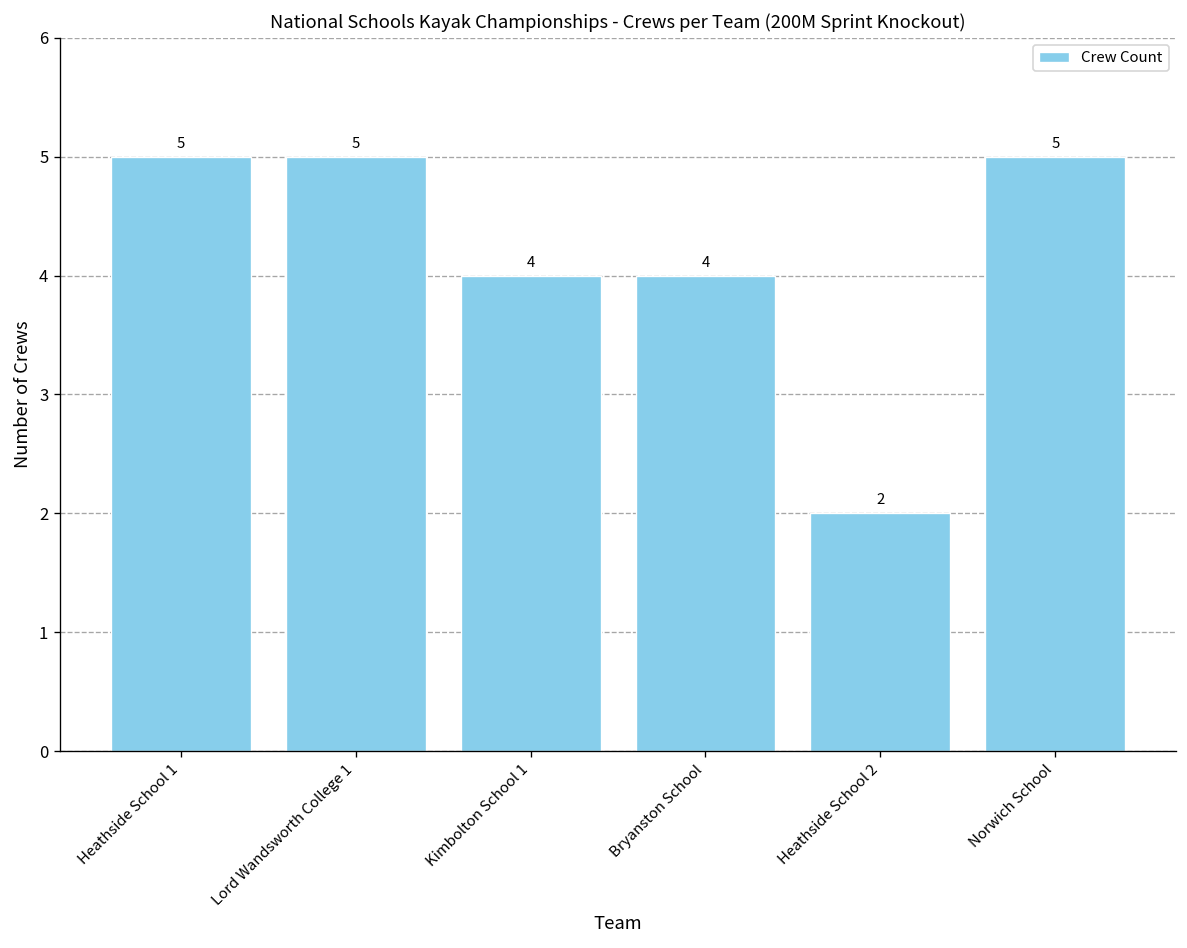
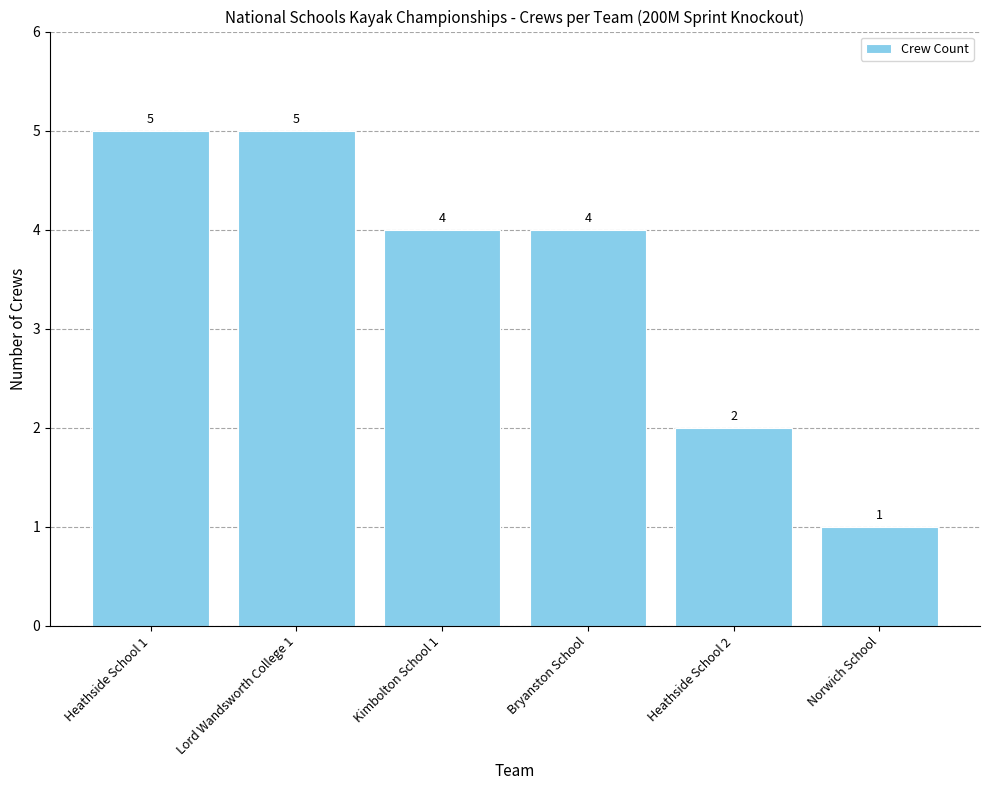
Norwich School: 5 -> 1
